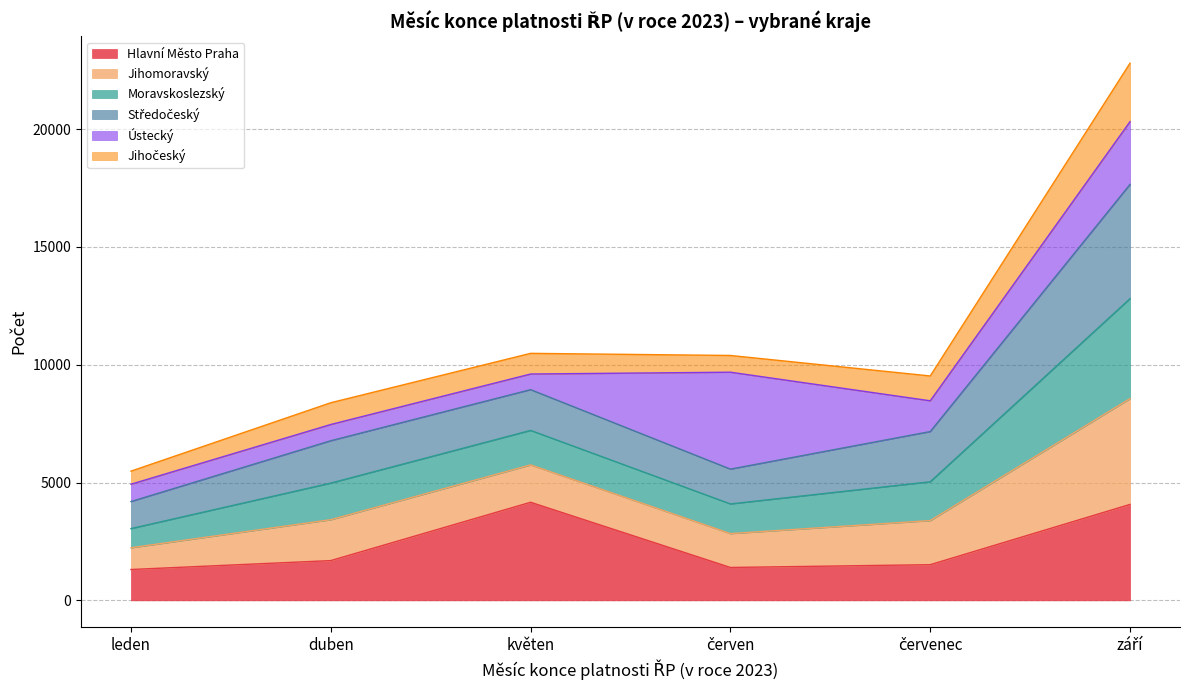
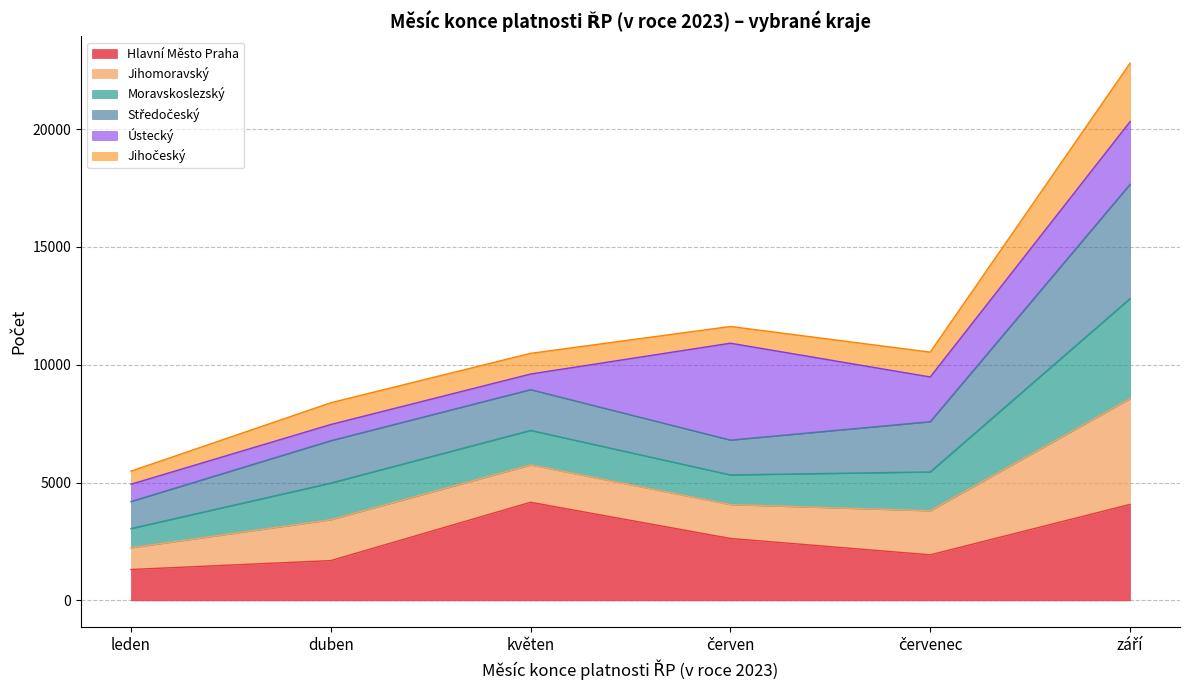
Hlavní Město Praha, červen: 1400 -> 2600
Hlavní Město Praha, červenec: 1500 -> 1900
Ústecký, červenec: 1300 -> 1900
